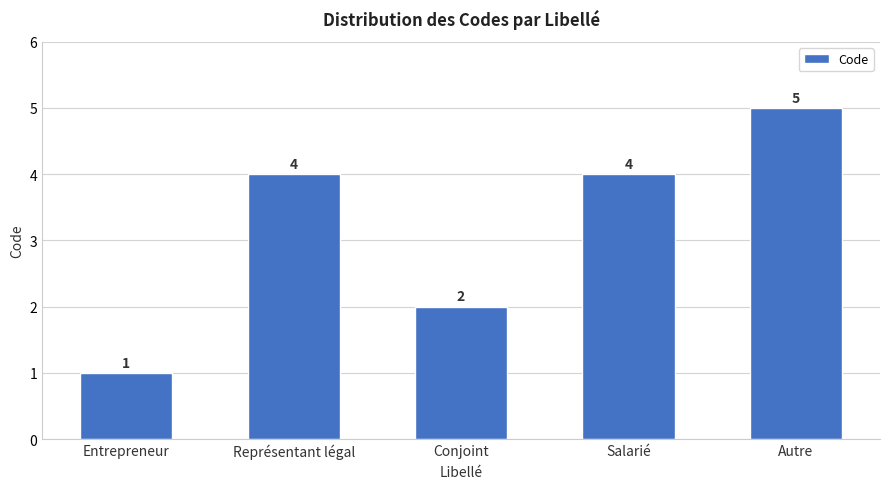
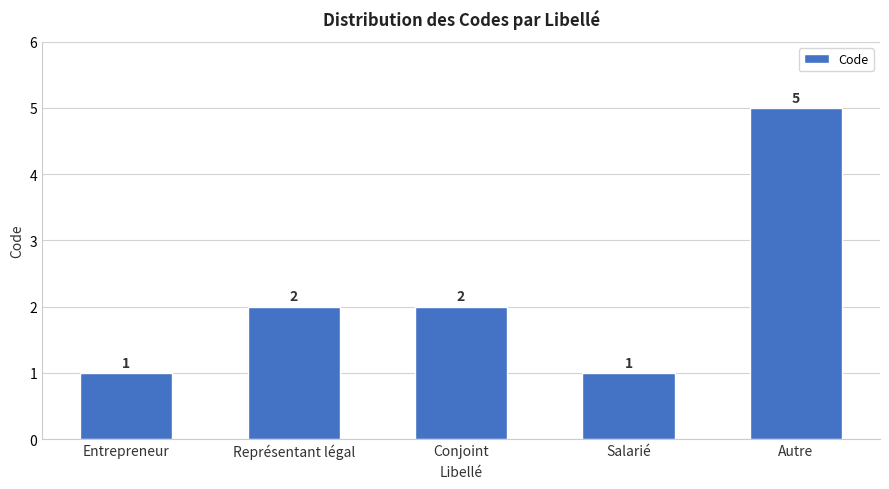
Représentant légal: 4 -> 2
Salarié: 4 -> 1
